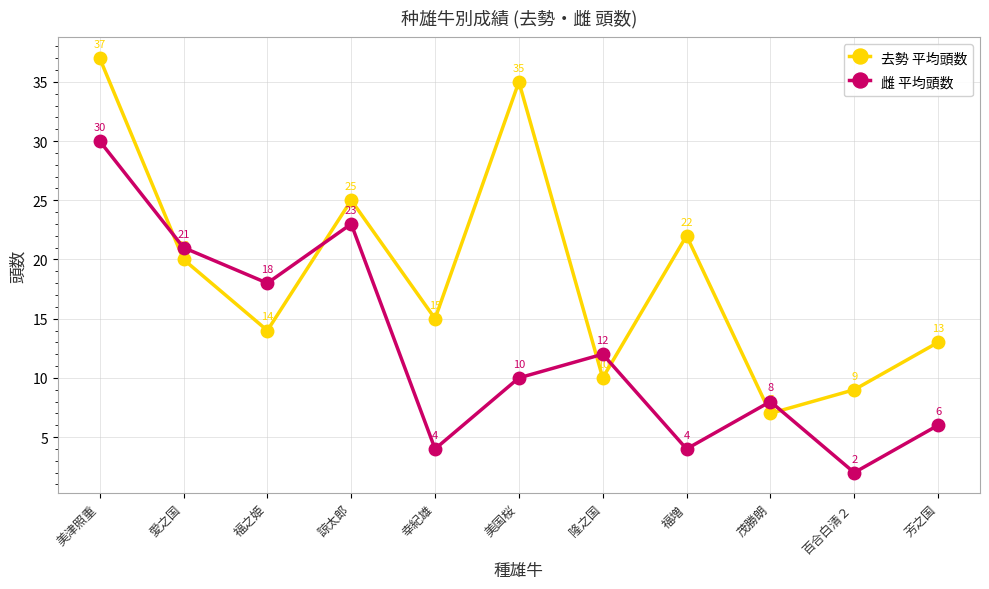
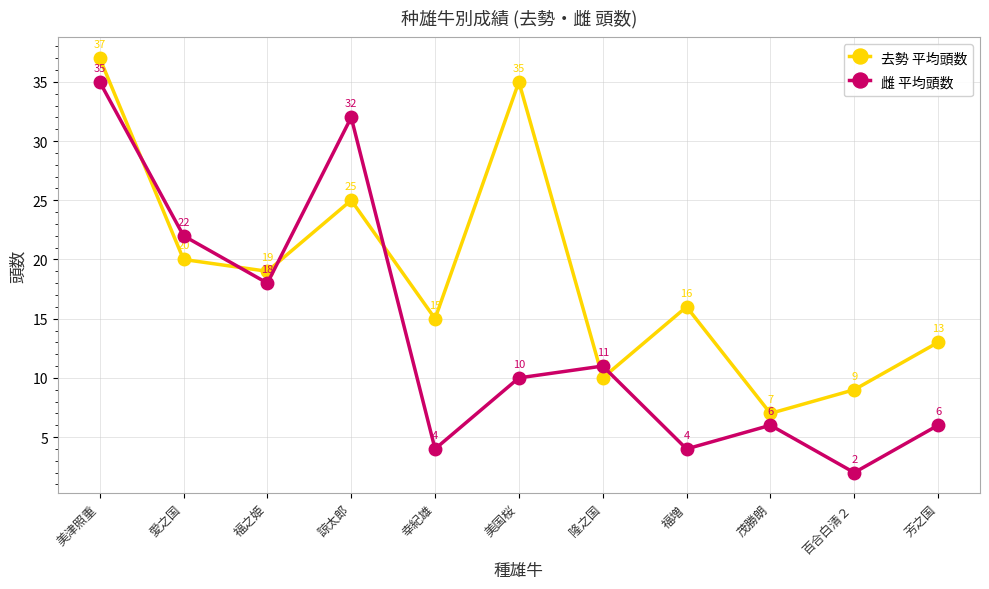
雌 平均頭数, 美津照重: 30 -> 35
雌 平均頭数, 愛之国: 21 -> 22
去勢 平均頭数, 福之姫: 14 -> 19
雌 平均頭数, 諒太郎: 23 -> 32
雌 平均頭数, 隆之国: 12 -> 11
去勢 平均頭数, 福増: 22 -> 16
雌 平均頭数, 茂勝朗: 8 -> 6
